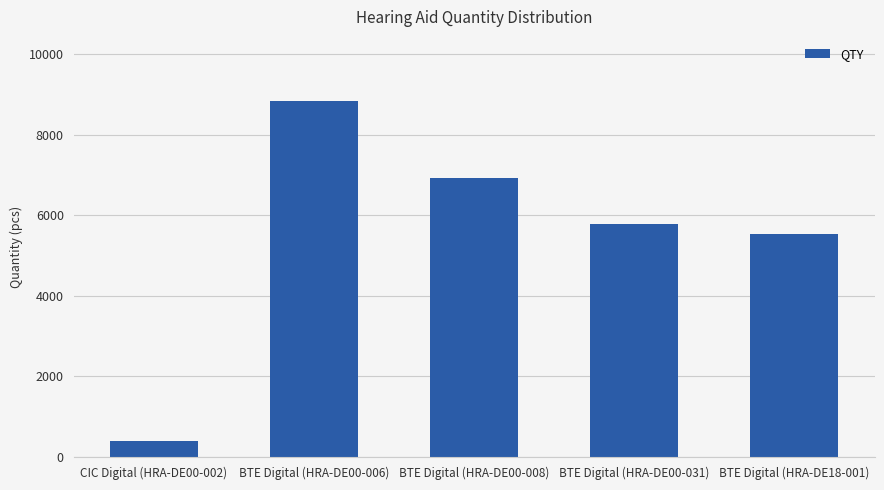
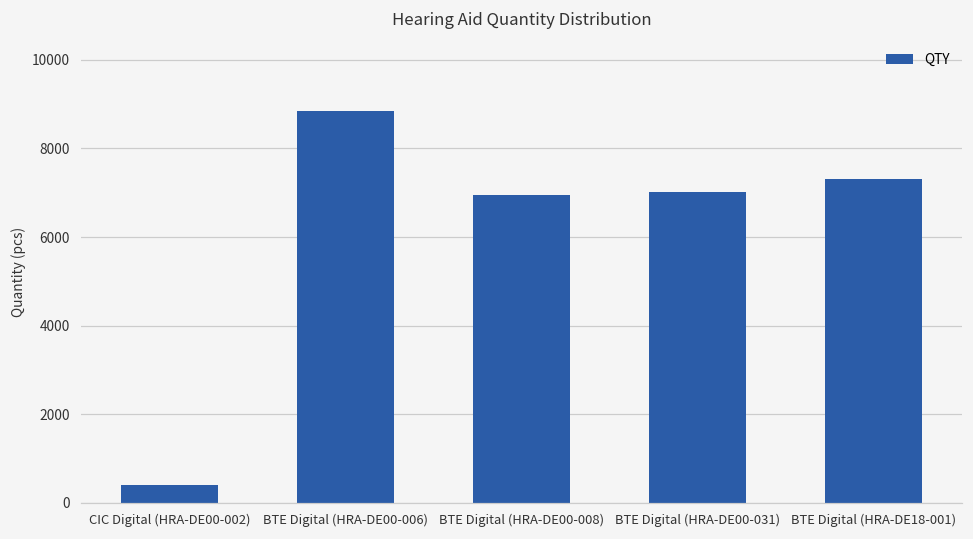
BTE Digital (HRA-DE00-031): 5800 -> 7000
BTE Digital (HRA-DE18-001): 5500 -> 7300
